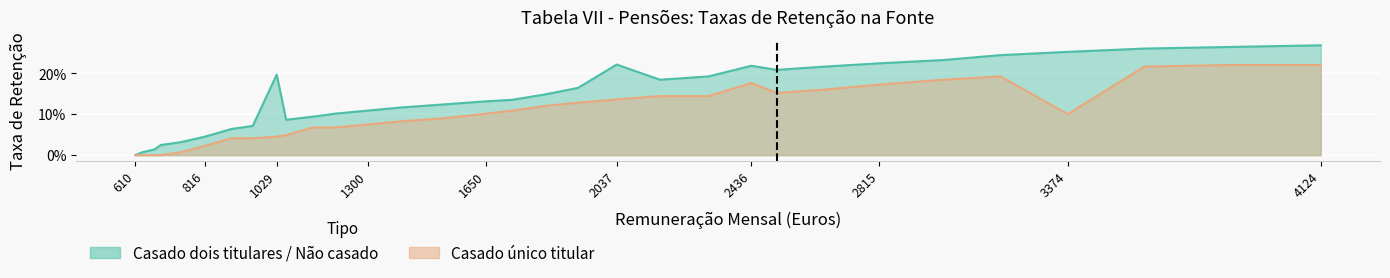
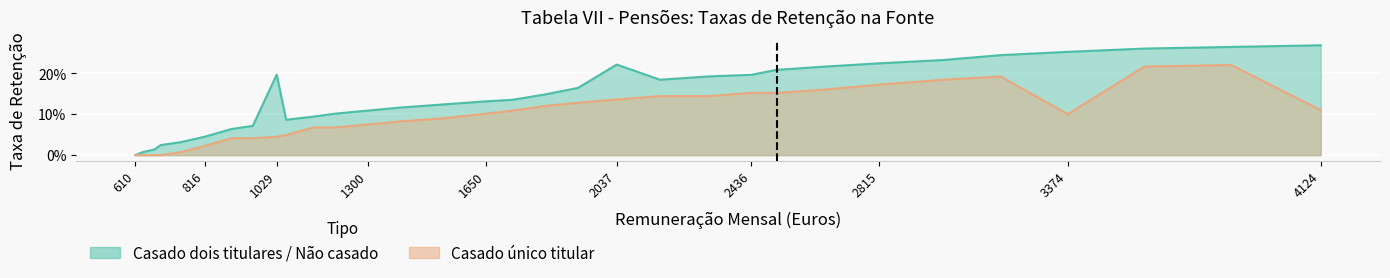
Casado dois titulares / Não casado, 2436: 22% -> 20%
Casado único titular, 2436: 18% -> 15%
Casado único titular, 4124: 22% -> 11%
